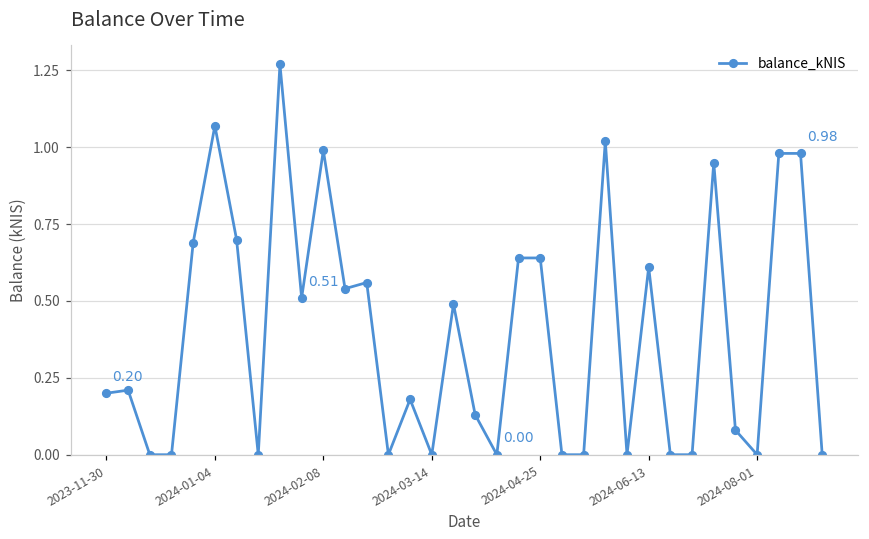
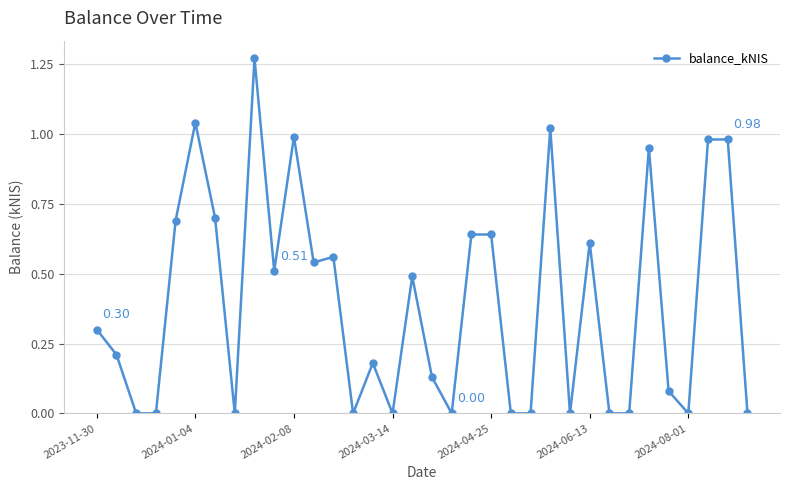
2023-11-30: 0.20 -> 0.30
2024-01-04: 1.07 -> 1.04
